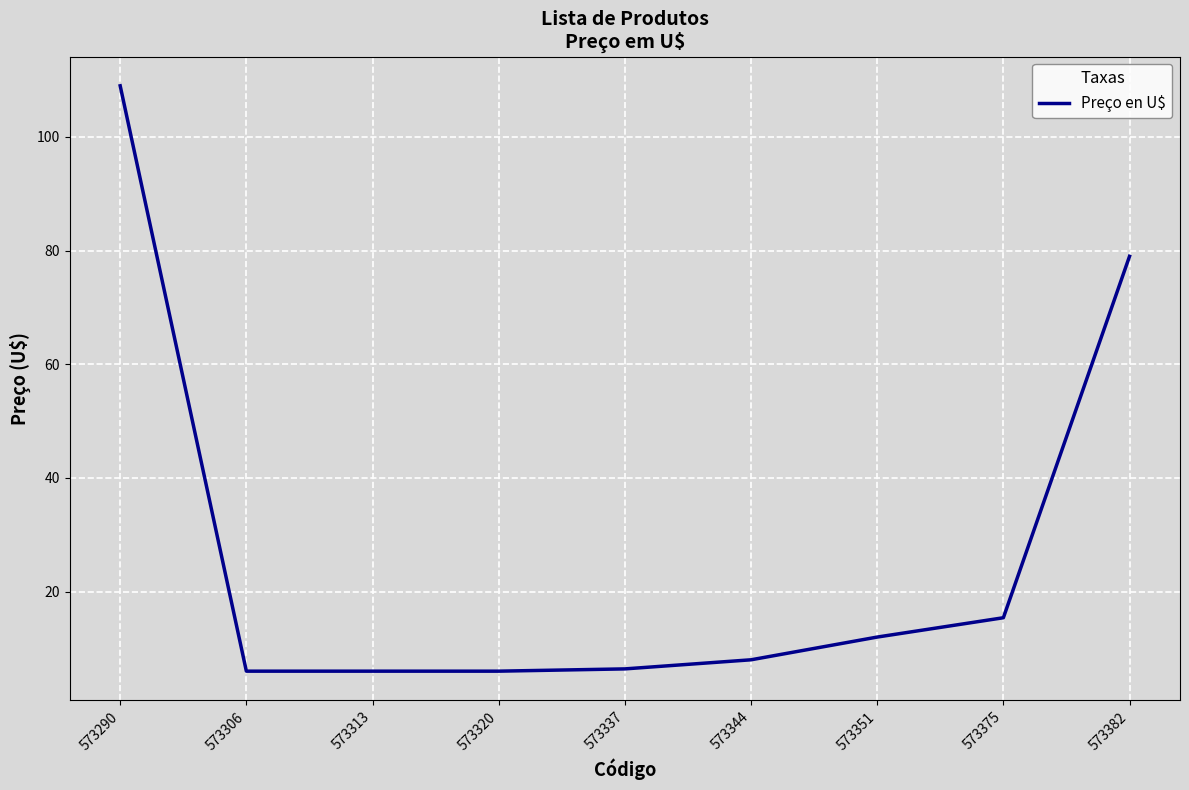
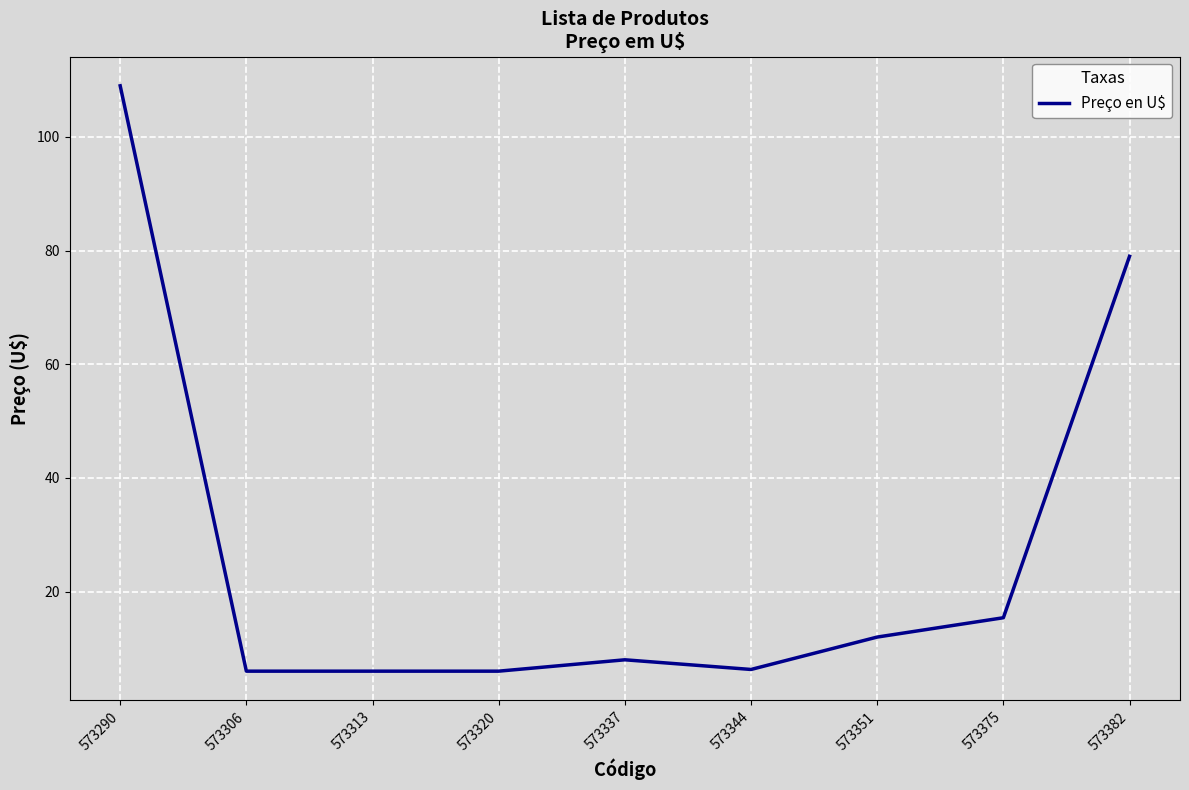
573337: 6 -> 8
573344: 8 -> 6
